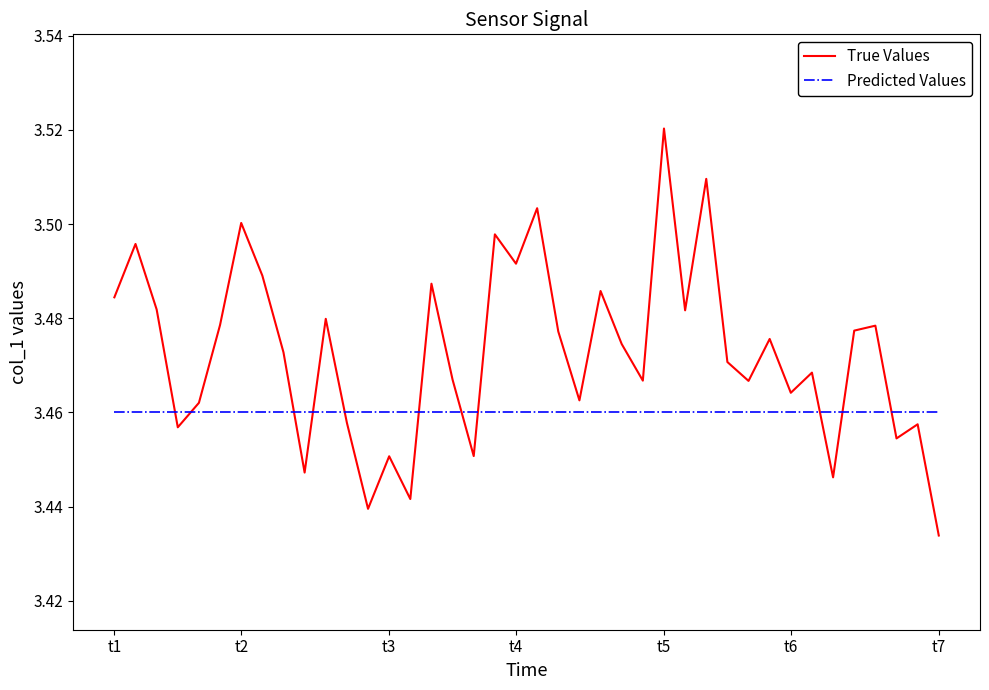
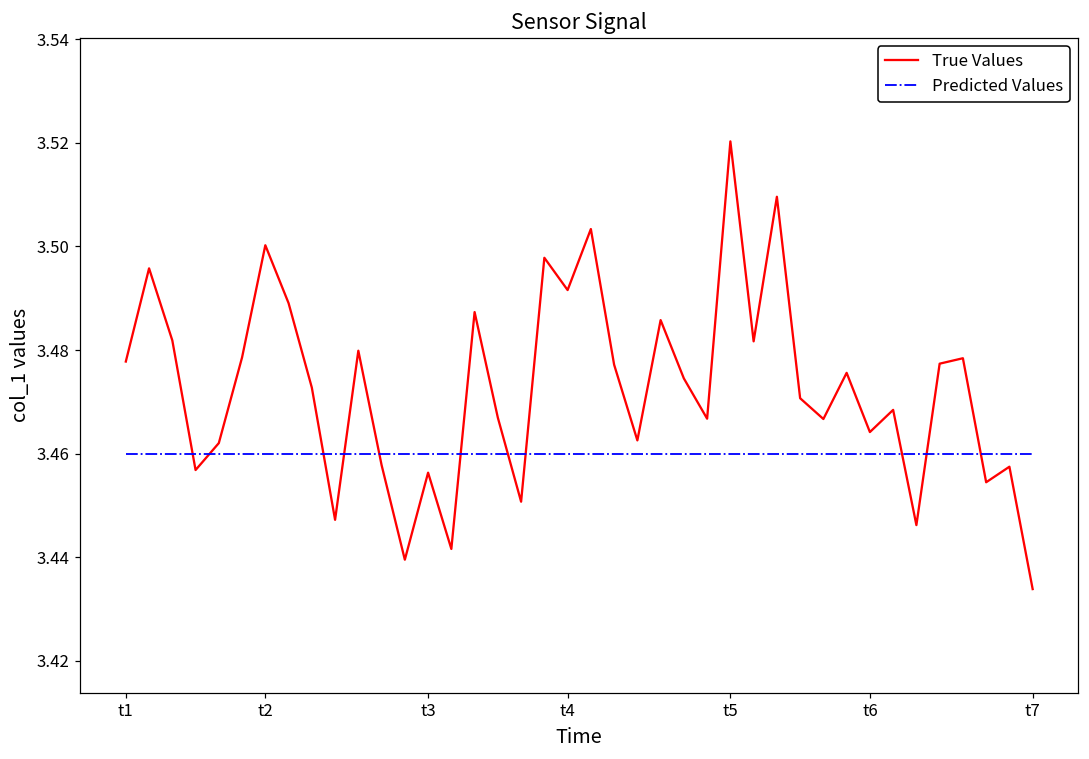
True Values, t1: 3.484 -> 3.478
True Values, t3: 3.451 -> 3.456
